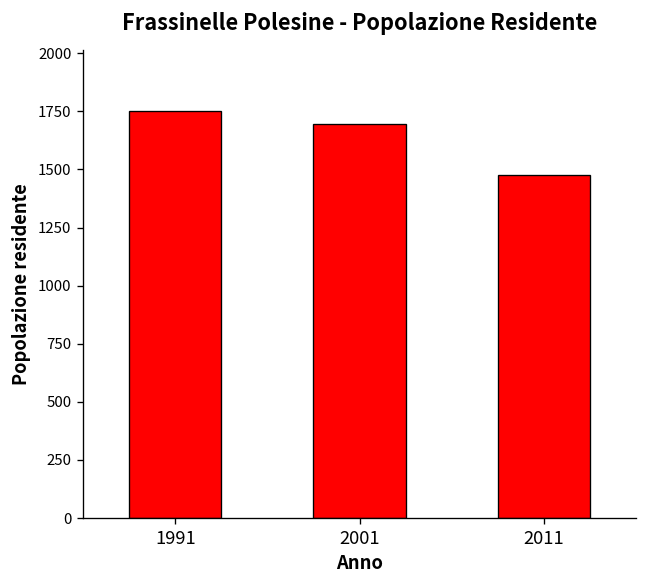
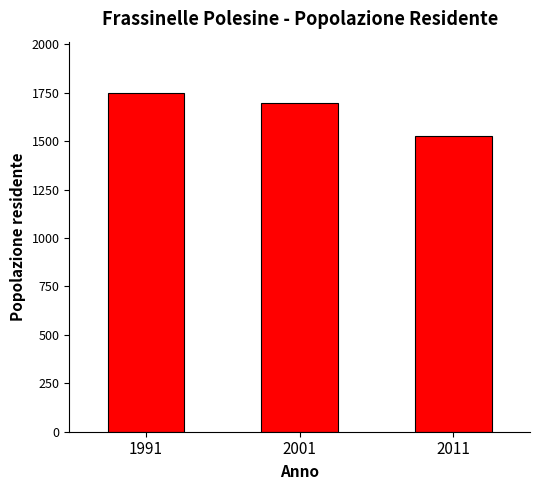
2011: 1480 -> 1530
